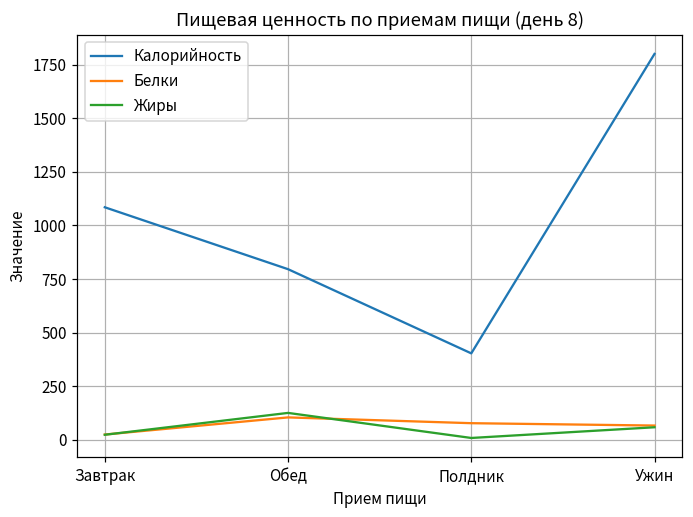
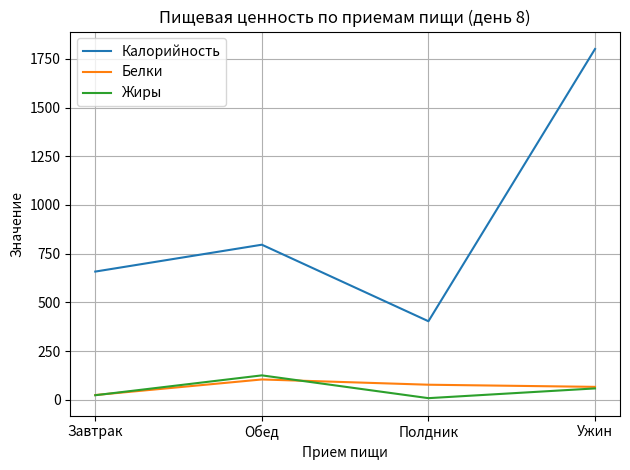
Калорийность, Завтрак: 1090 -> 660
